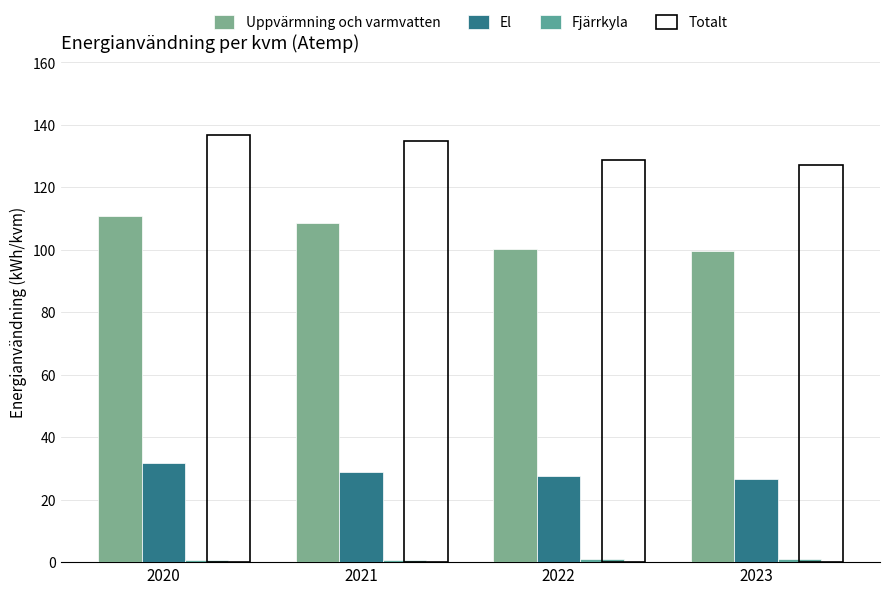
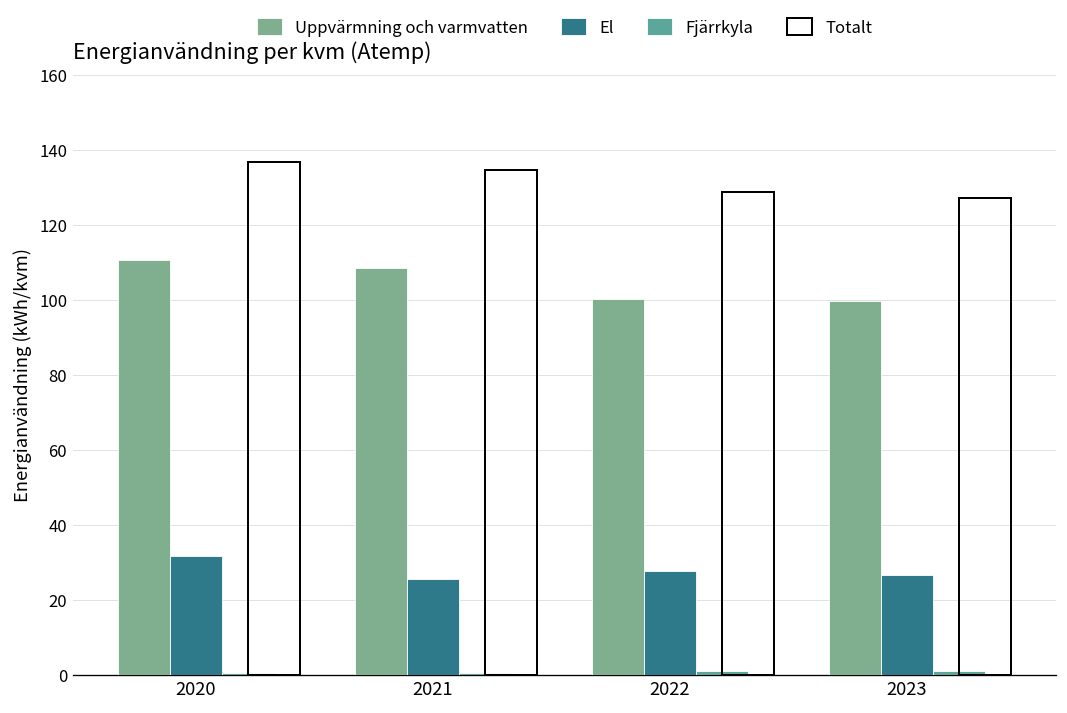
El, 2021: 29 -> 26
